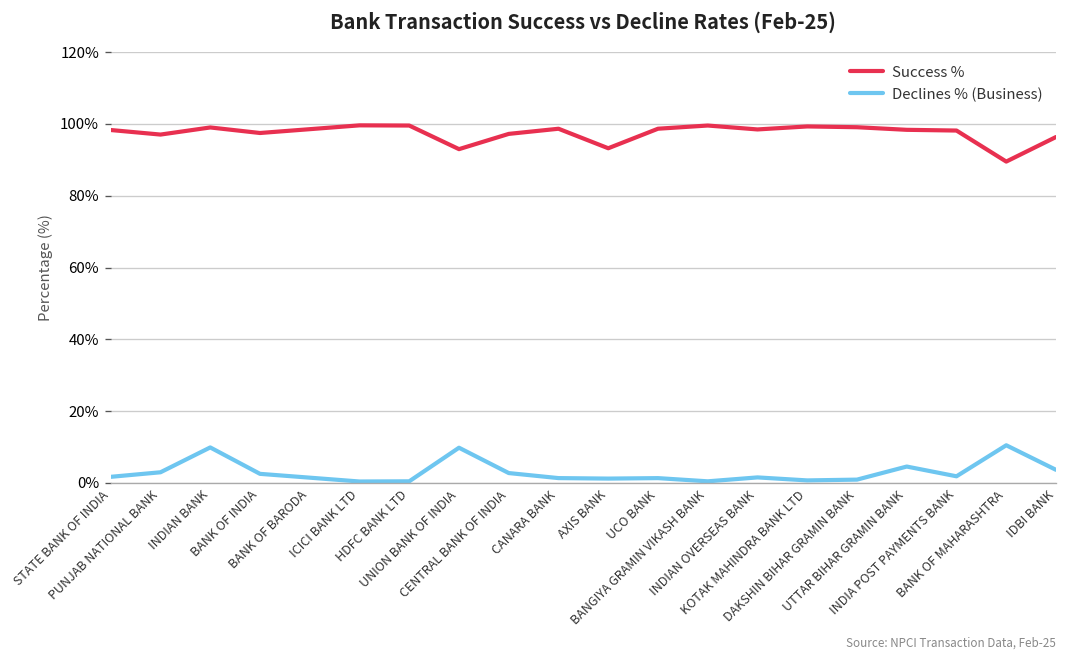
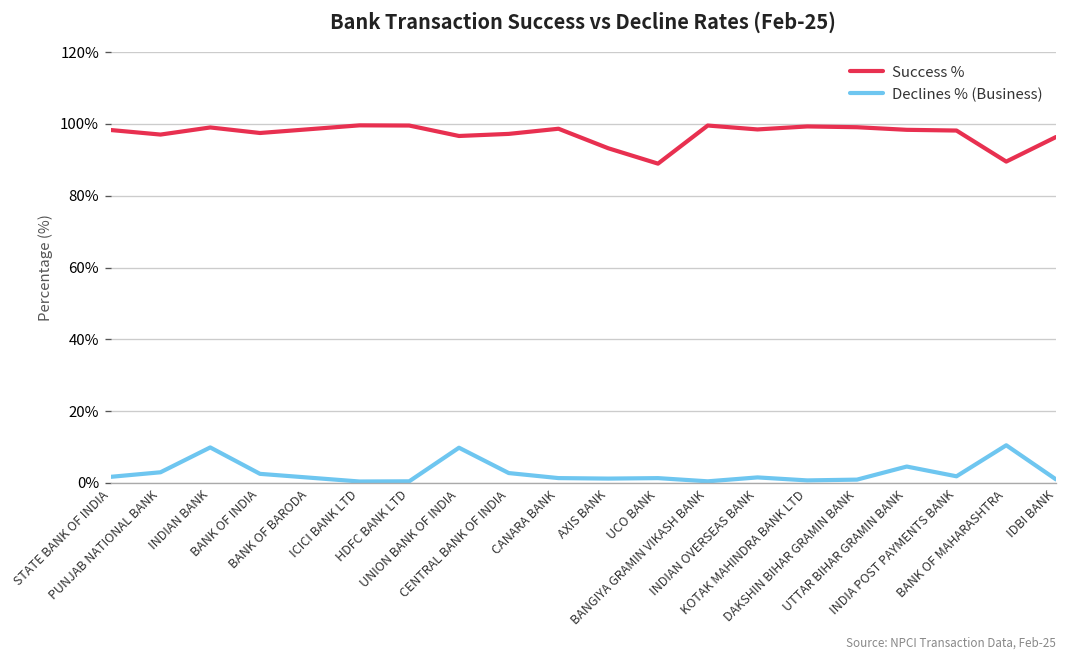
Success %, UNION BANK OF INDIA: 93% -> 97%
Success %, UCO BANK: 99% -> 89%
Declines % (Business), IDBI BANK: 4% -> 1%
